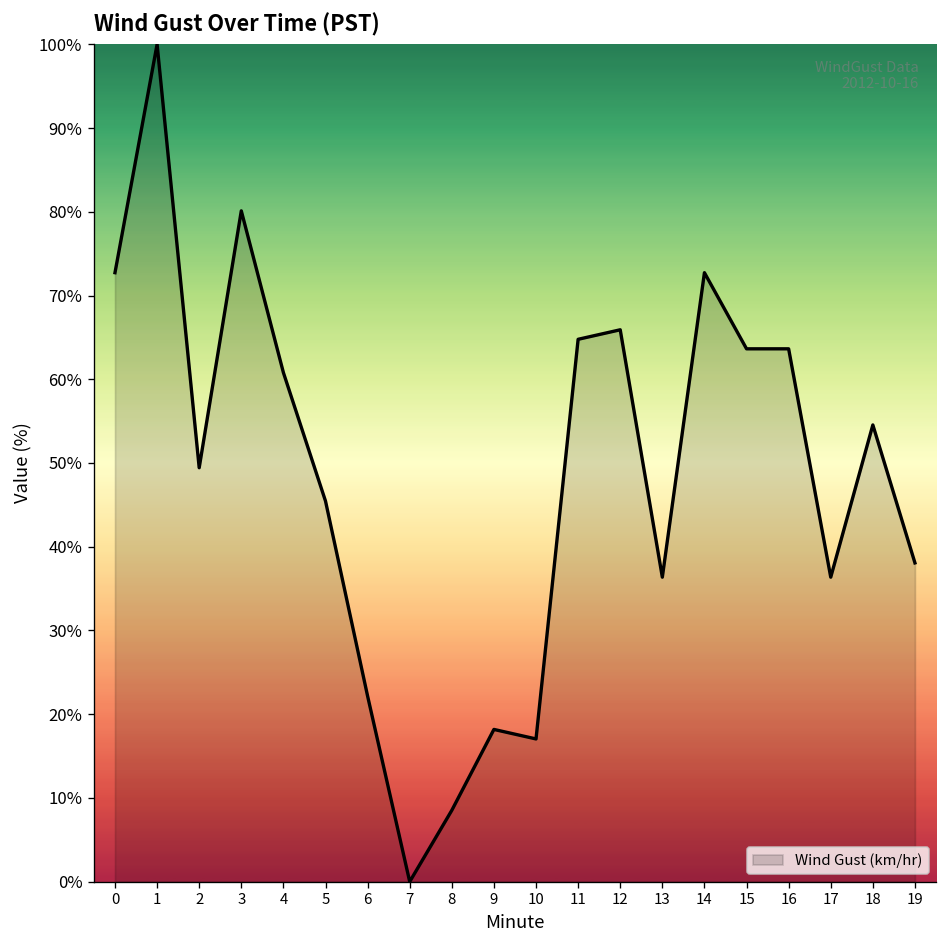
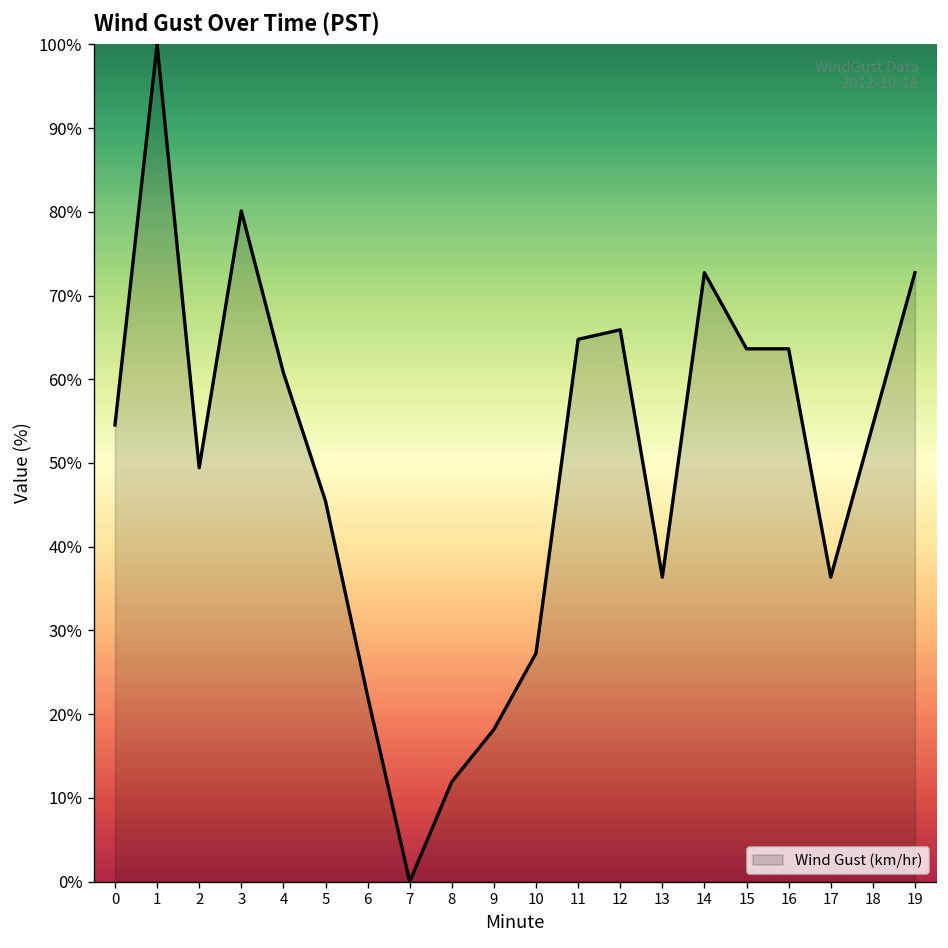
0: 73% -> 55%
8: 9% -> 12%
10: 17% -> 27%
19: 38% -> 73%
